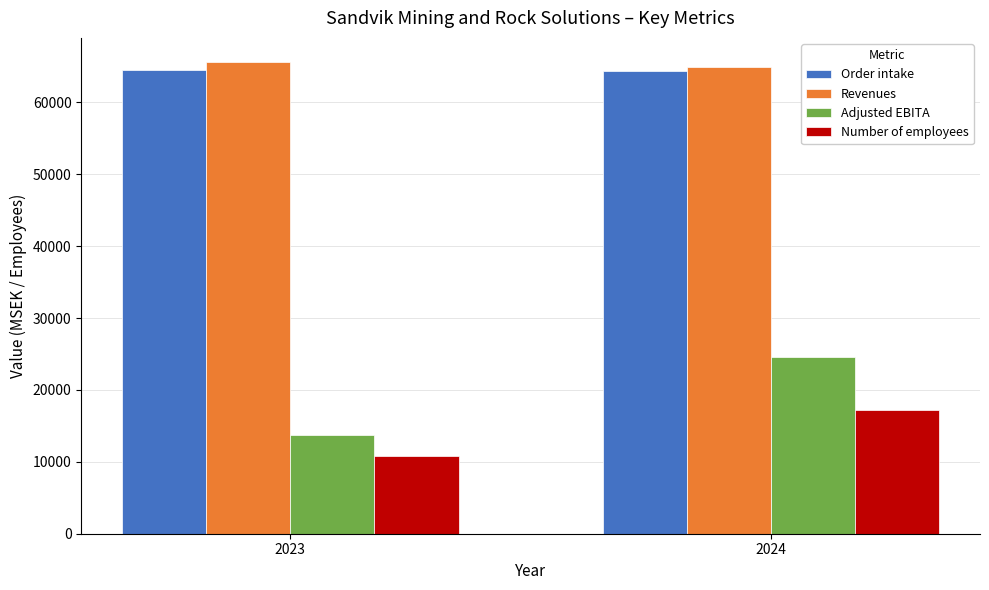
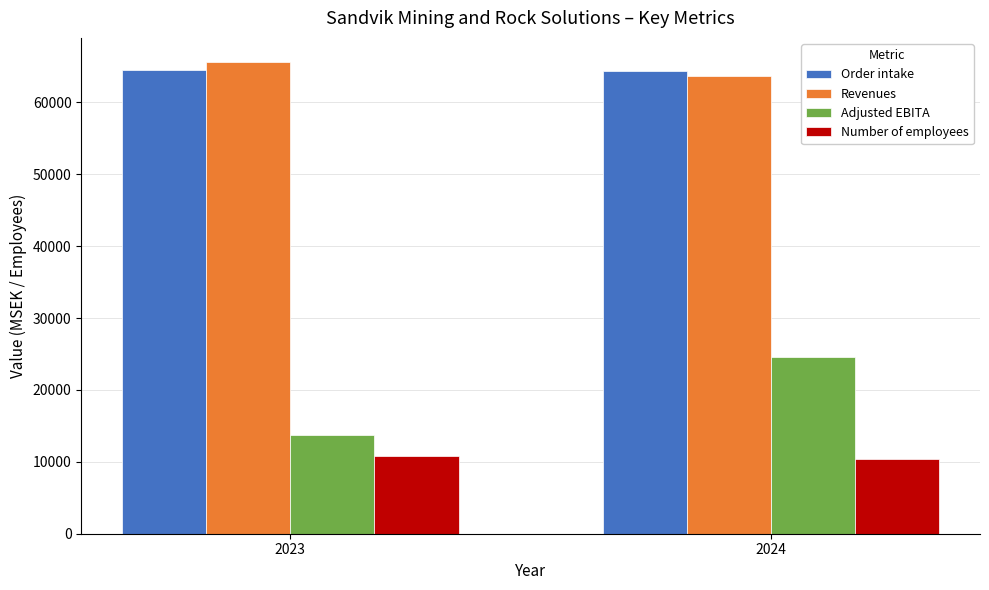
Revenues, 2024: 65000 -> 64000
Number of employees, 2024: 17000 -> 10000
